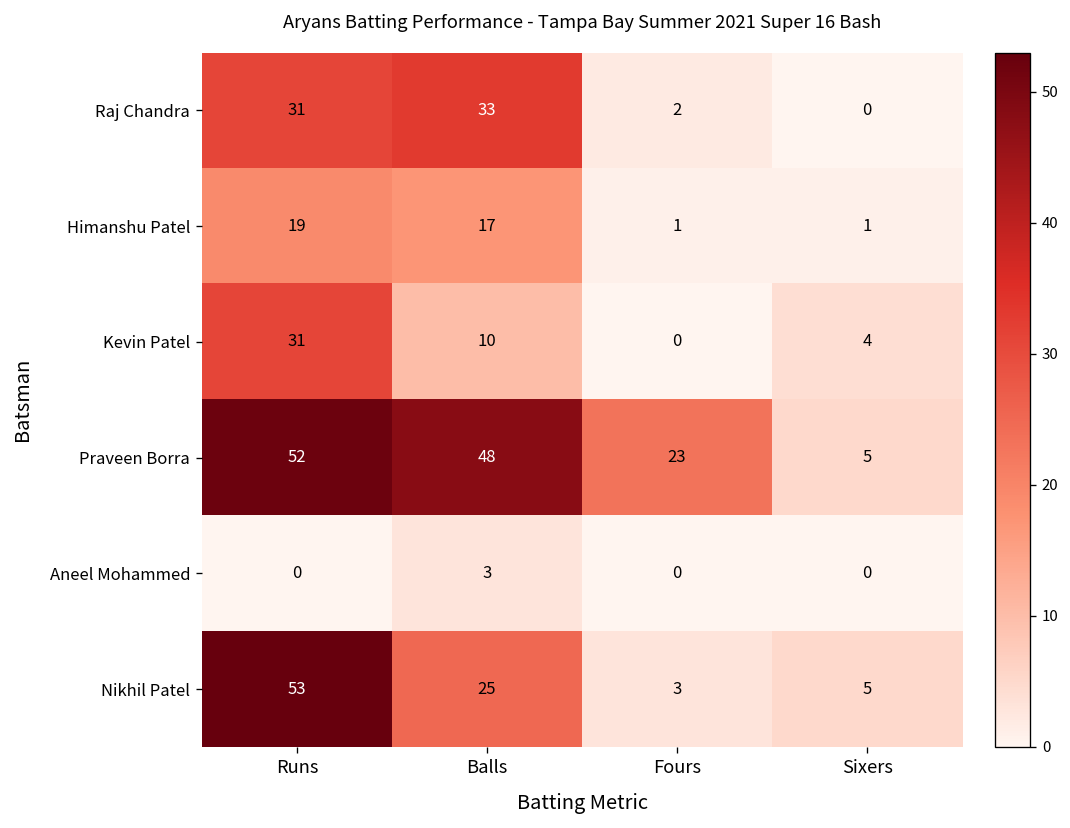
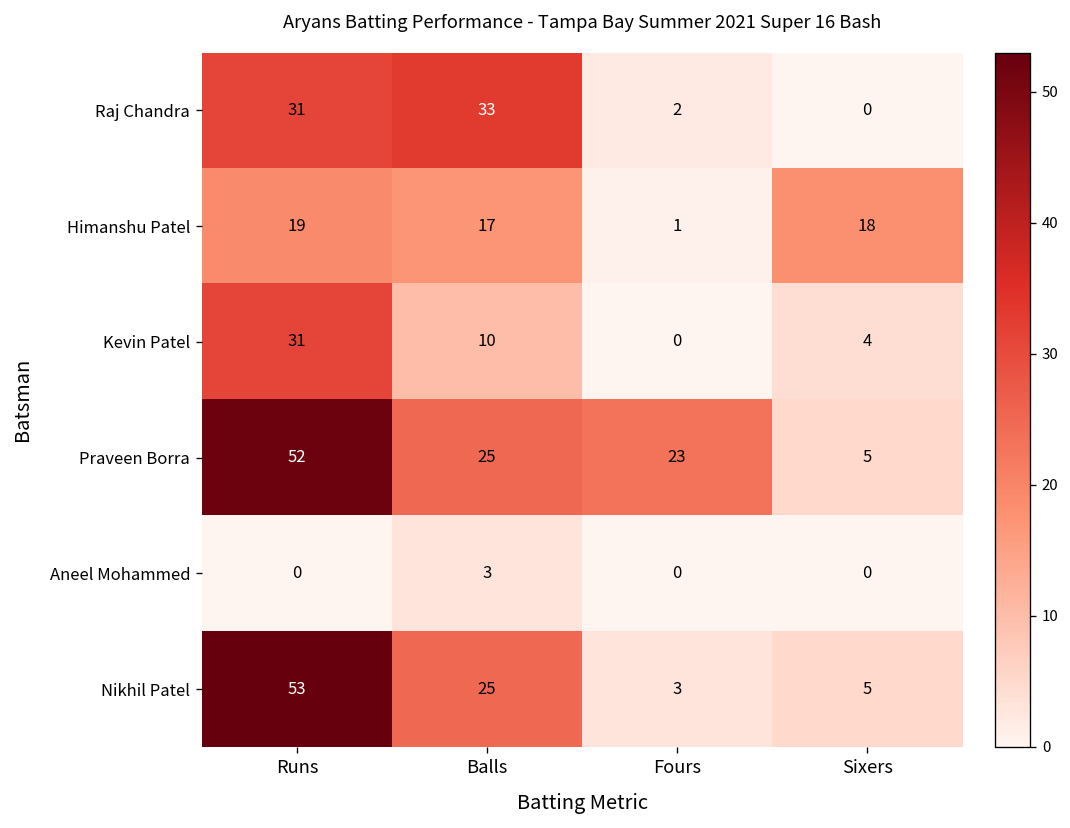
Himanshu Patel, Sixers: 1 -> 18
Praveen Borra, Balls: 48 -> 25
